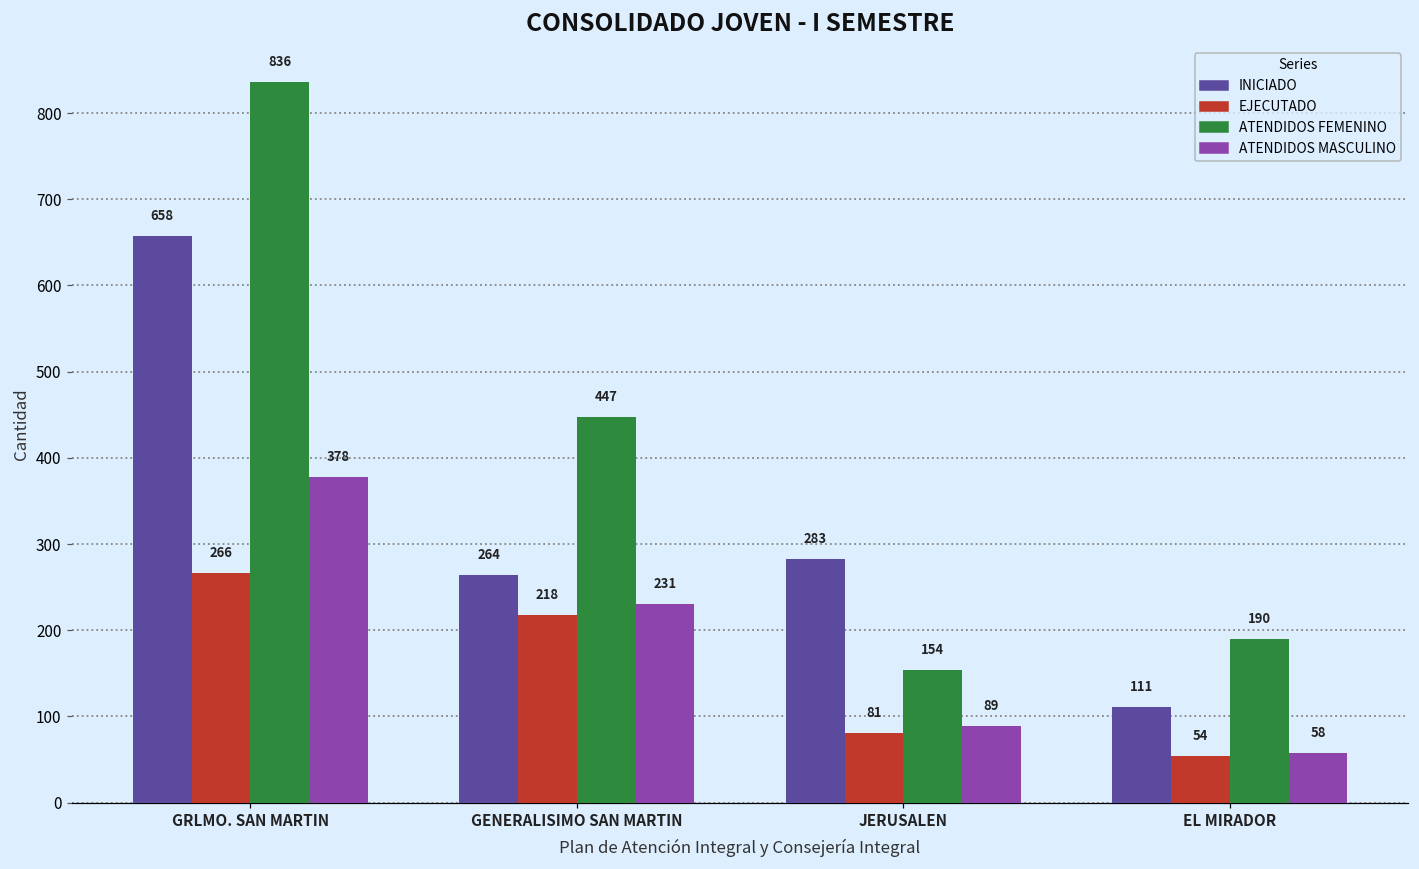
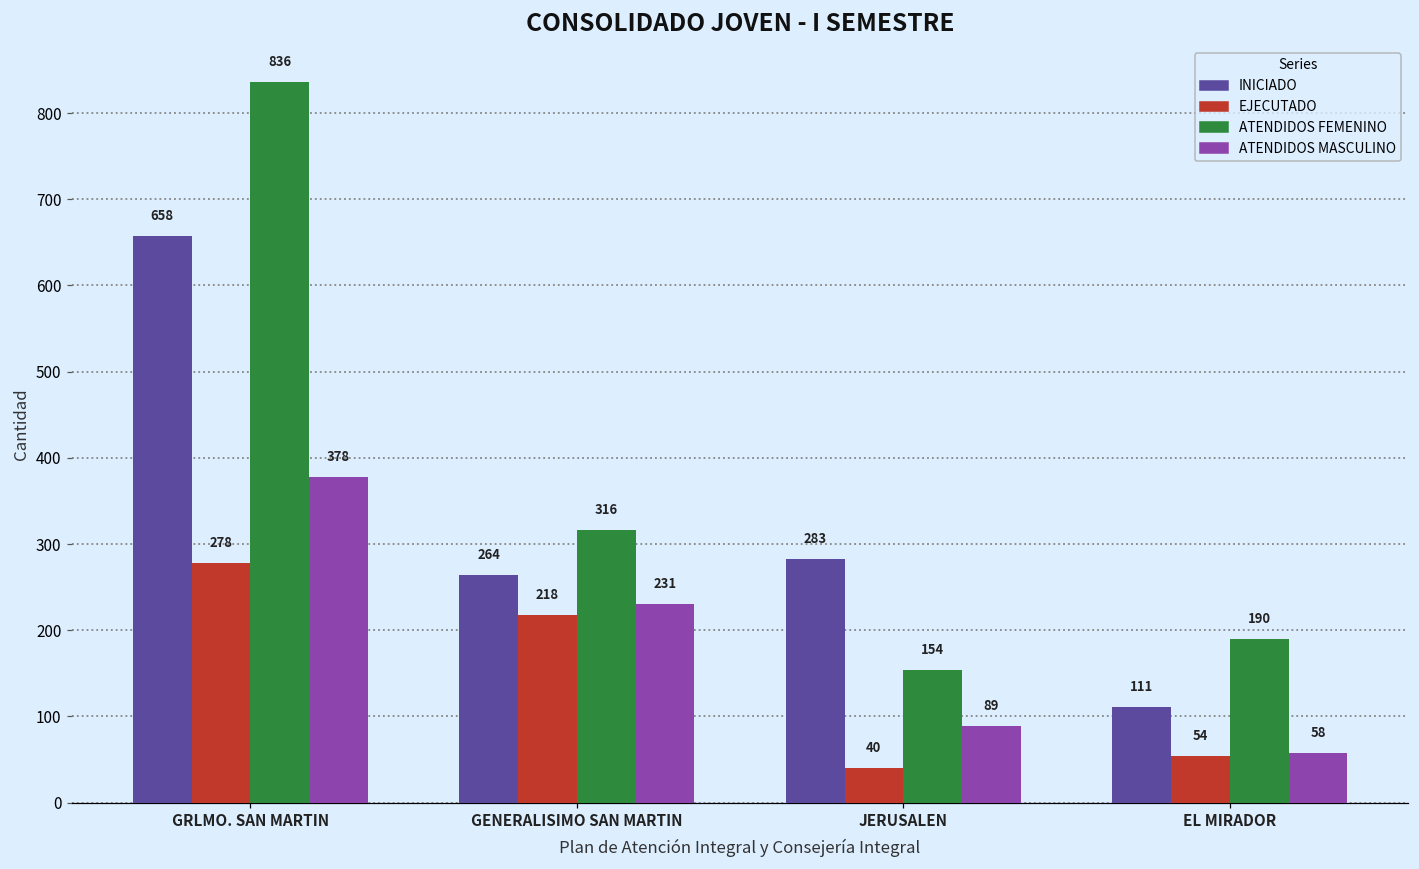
EJECUTADO, GRLMO. SAN MARTIN: 266 -> 278
ATENDIDOS FEMENINO, GENERALISIMO SAN MARTIN: 447 -> 316
EJECUTADO, JERUSALEN: 81 -> 40
